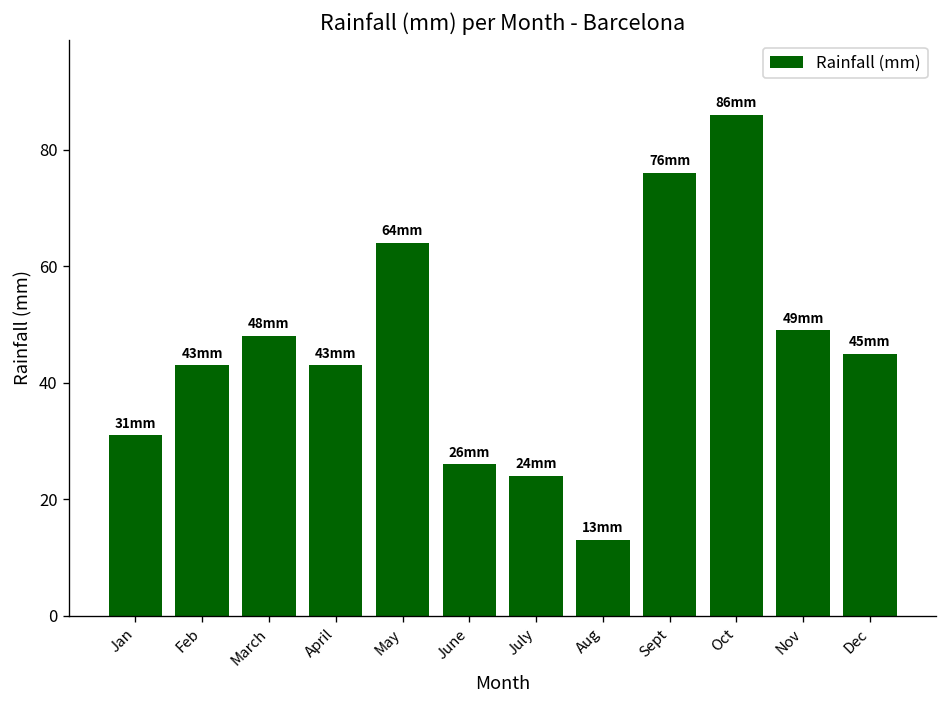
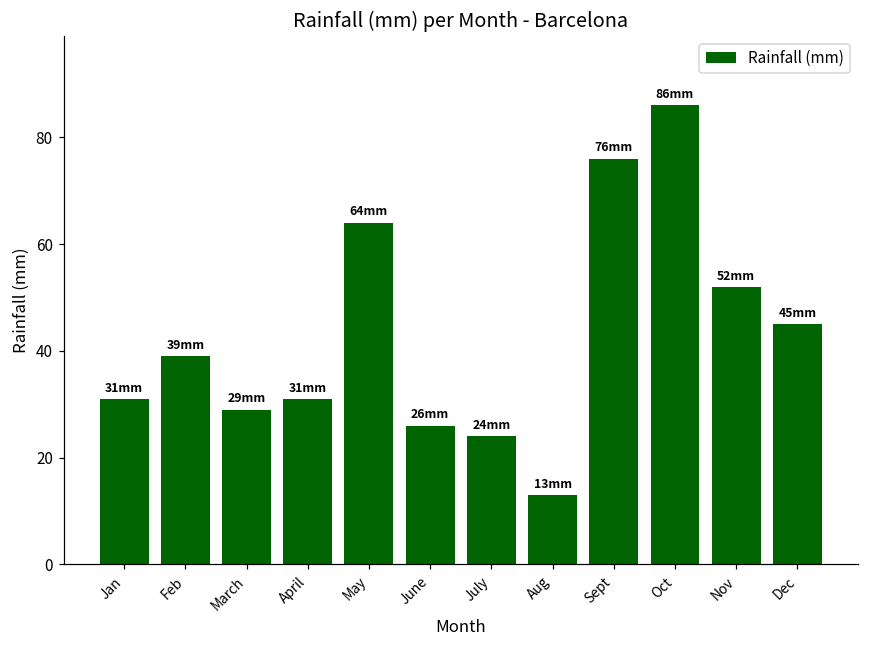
Feb: 43 -> 39
March: 48 -> 29
April: 43 -> 31
Nov: 49 -> 52
